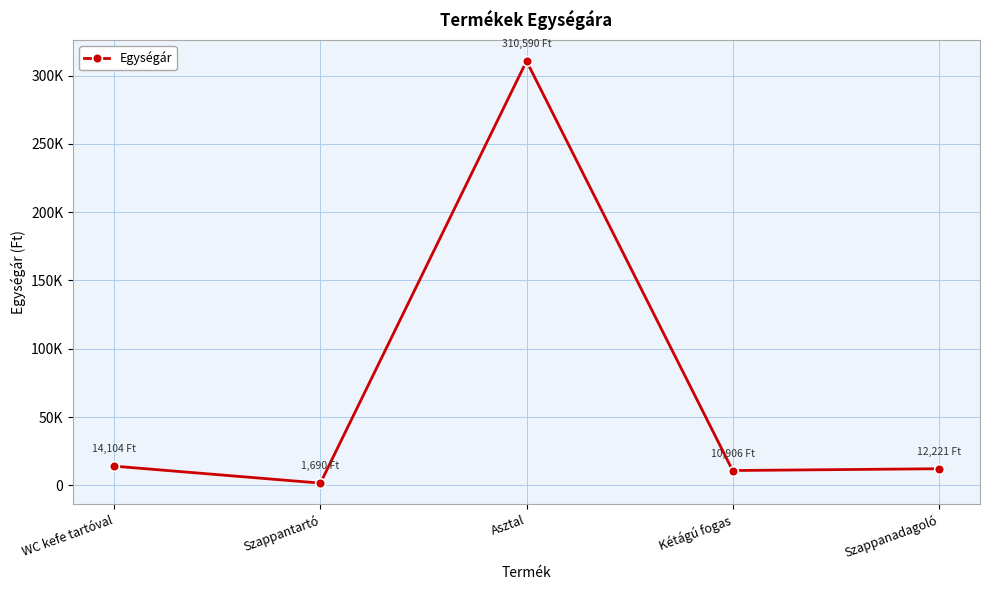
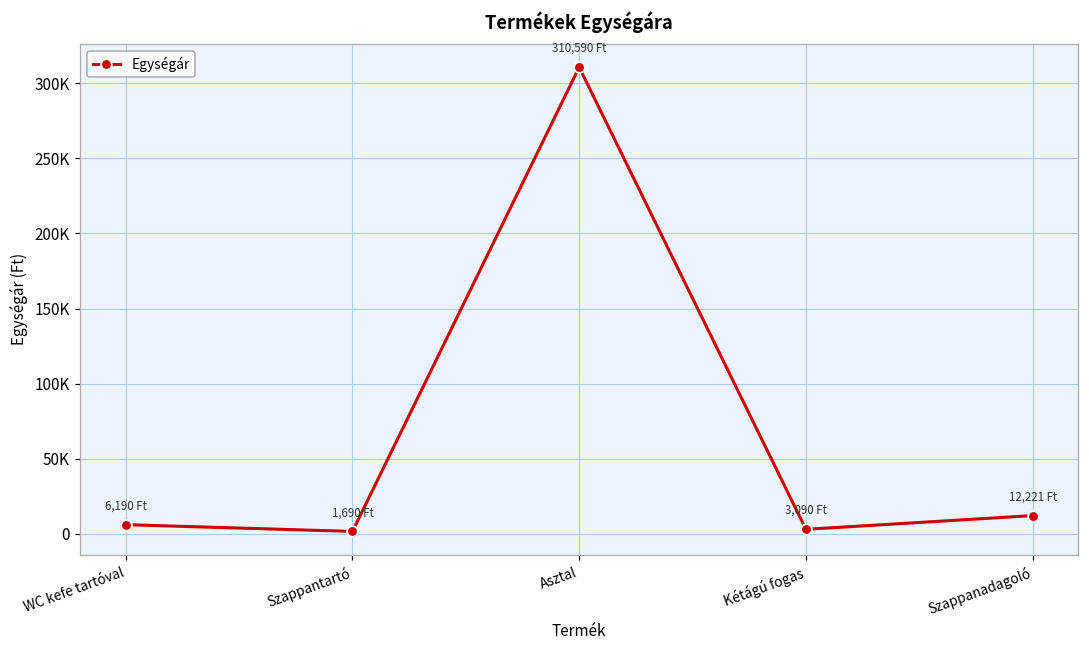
WC kefe tartóval: 14,104 -> 6,190
Kétágú fogas: 10,906 -> 3,090
